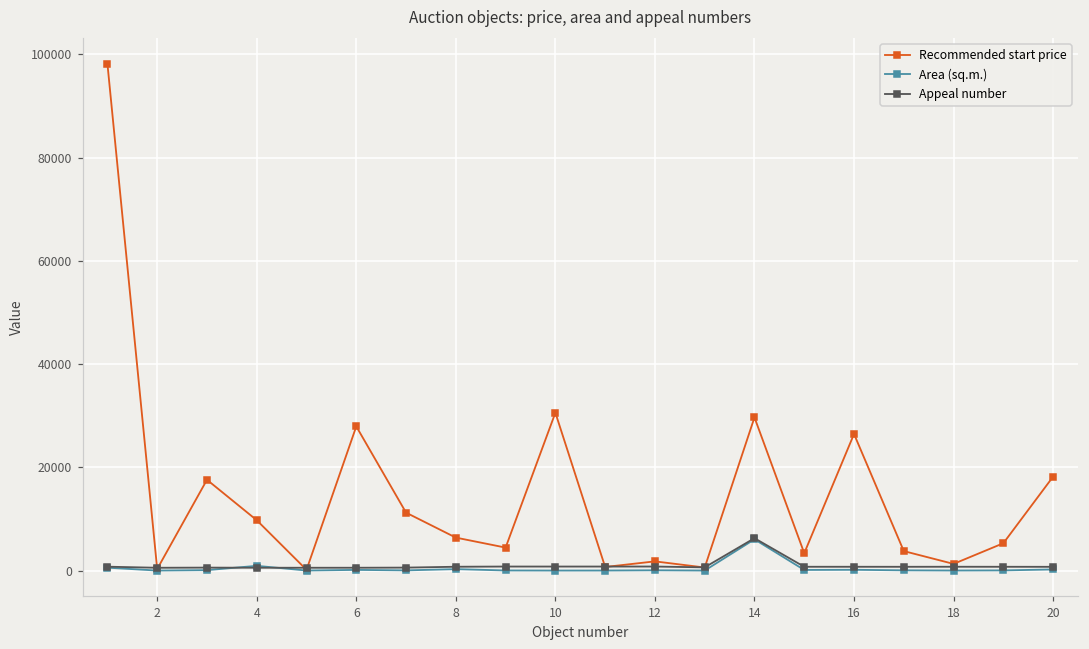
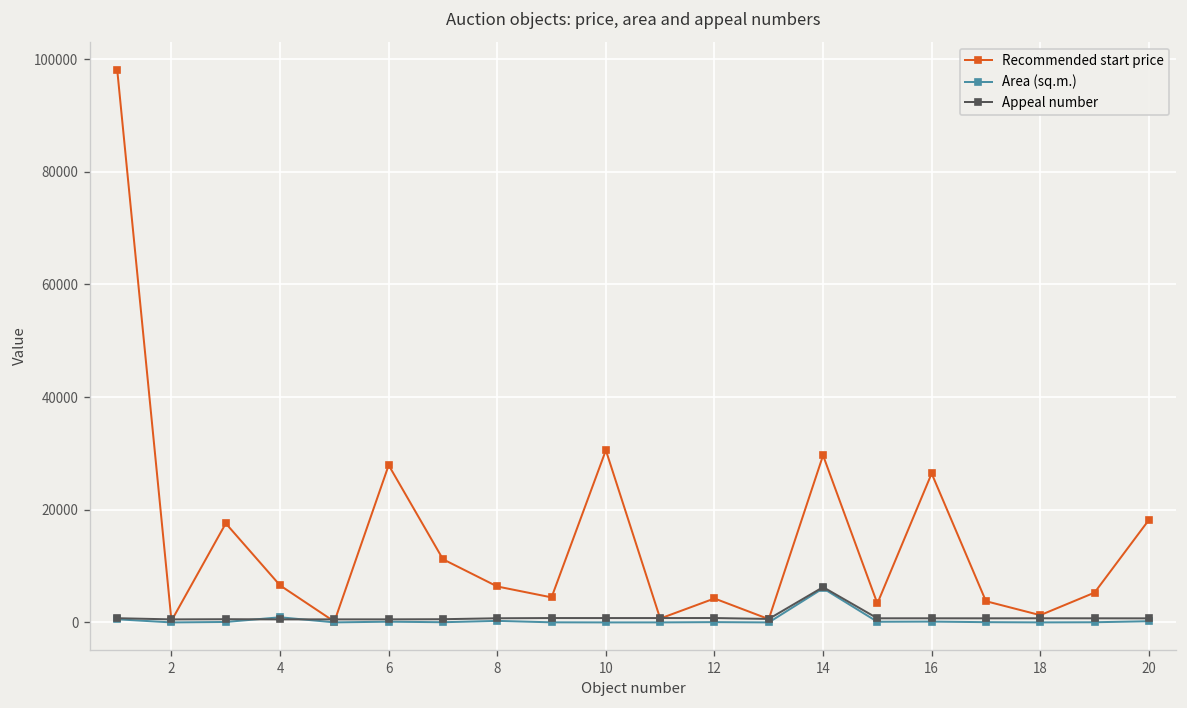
Recommended start price, 4: 10000 -> 7000
Recommended start price, 12: 2000 -> 4000
